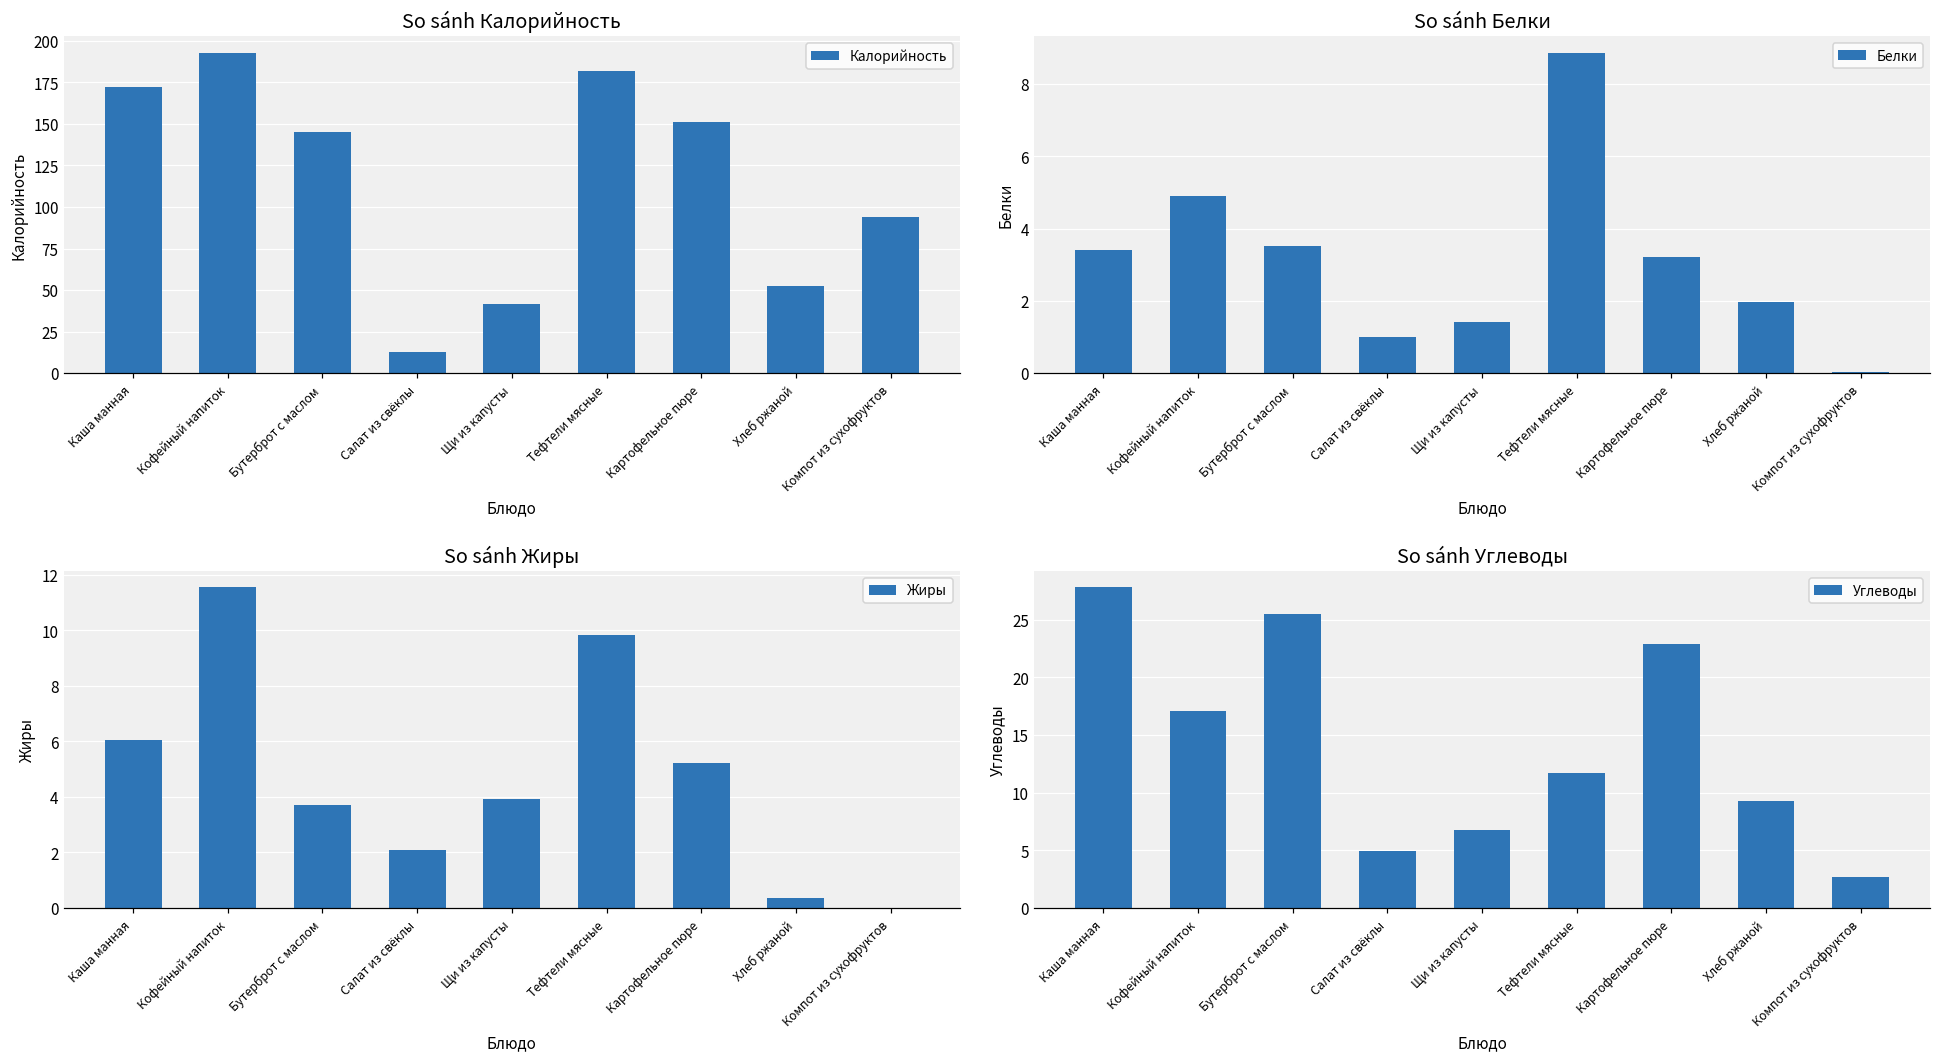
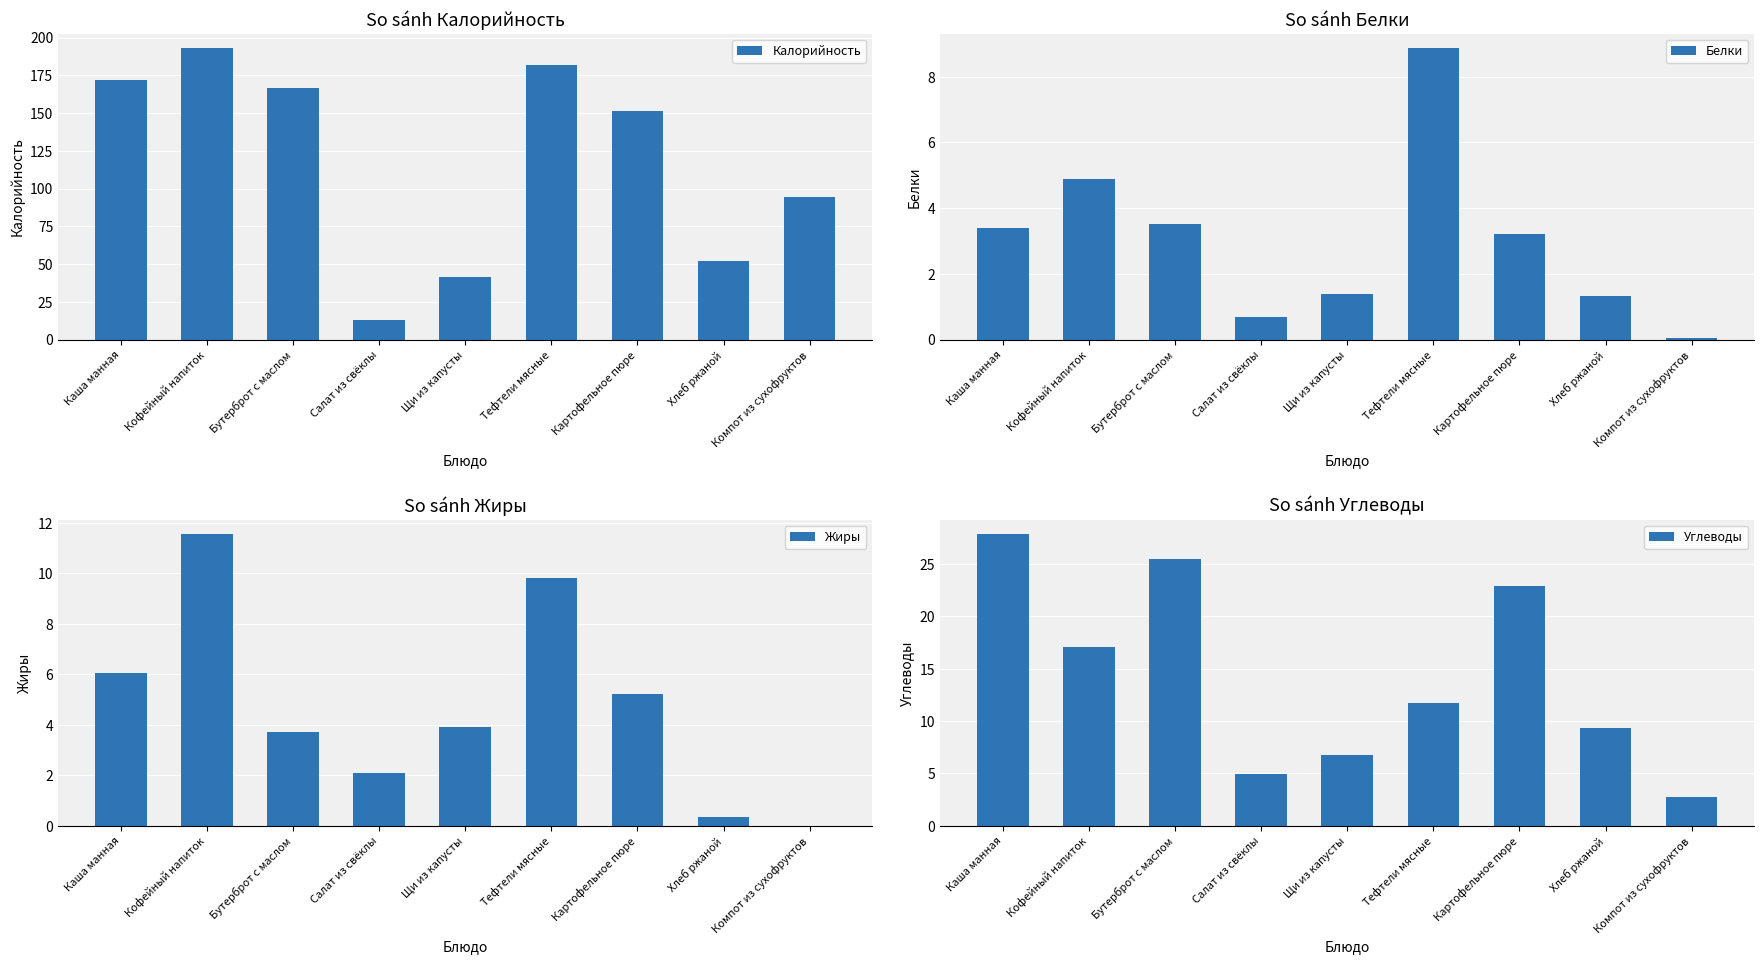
So sánh Калорийность, Бутерброт с маслом: 145 -> 167
So sánh Белки, Салат из свёклы: 1.0 -> 0.7
So sánh Белки, Хлеб ржаной: 2.0 -> 1.3
